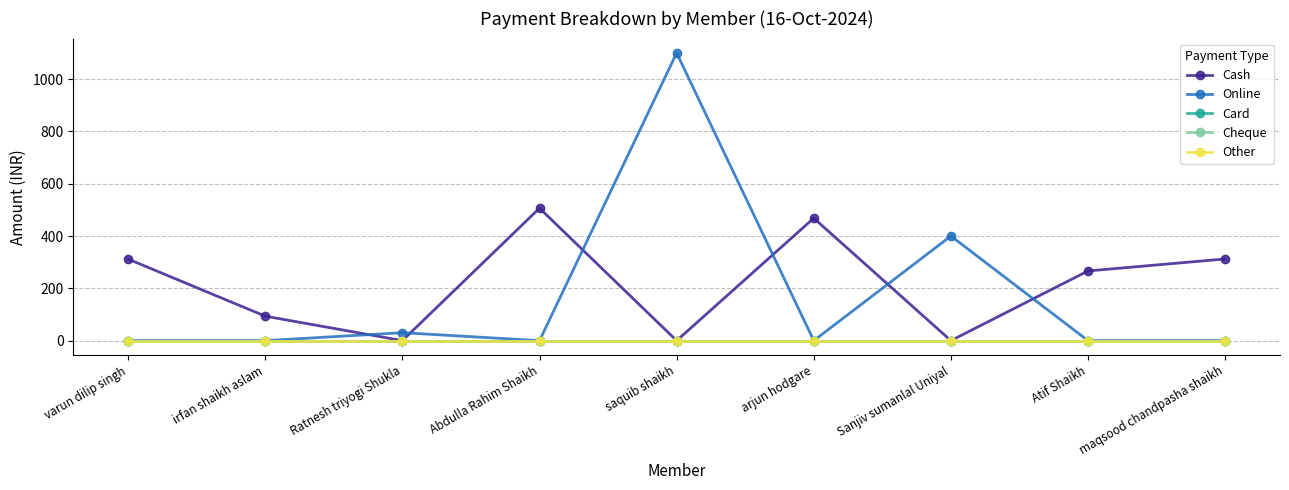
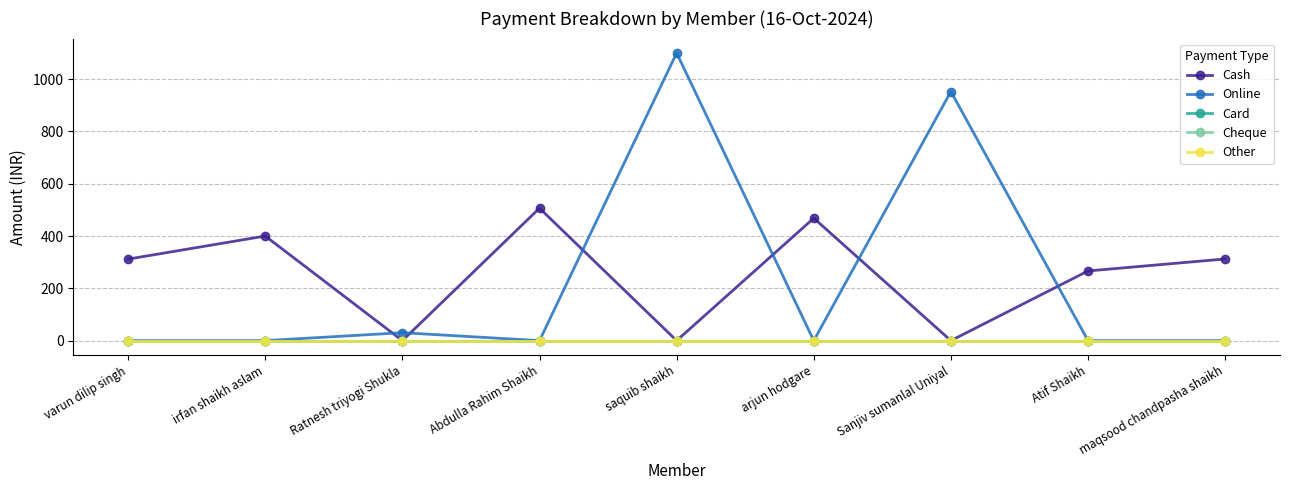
Cash, irfan shaikh aslam: 90 -> 400
Online, Sanjiv sumanlal Uniyal: 400 -> 950
